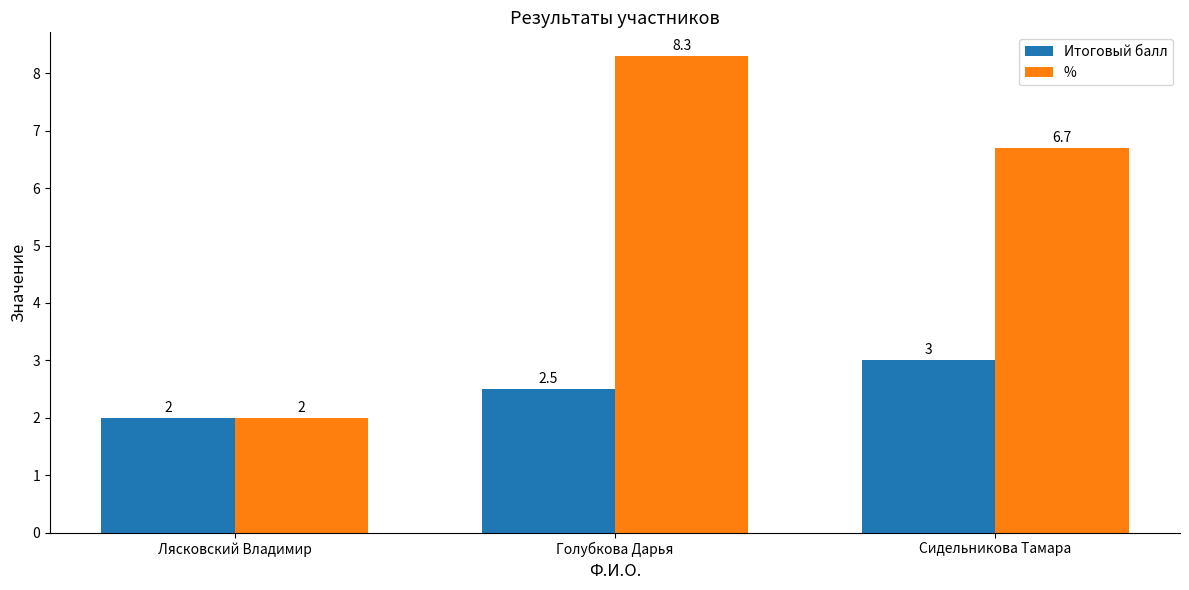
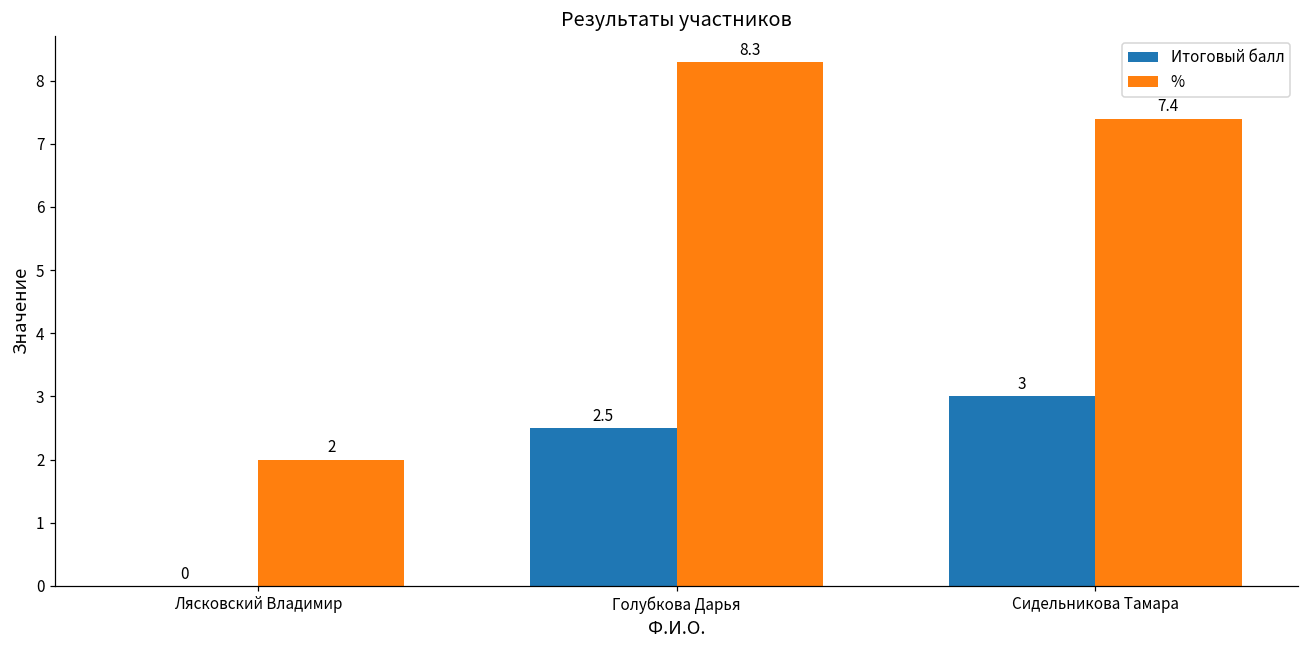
Итоговый балл, Лясковский Владимир: 2 -> 0
%, Сидельникова Тамара: 6.7 -> 7.4
